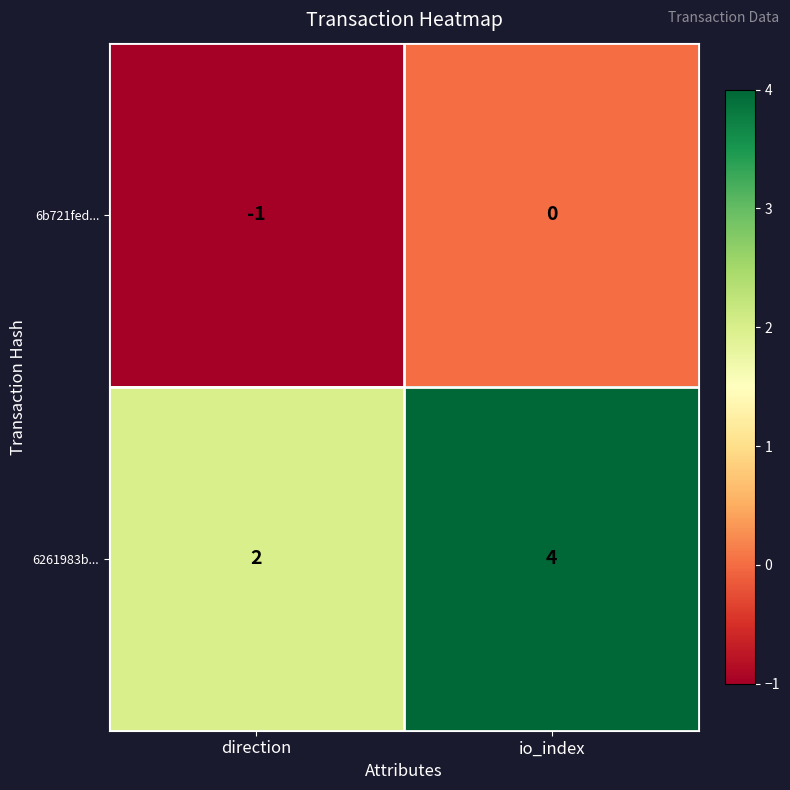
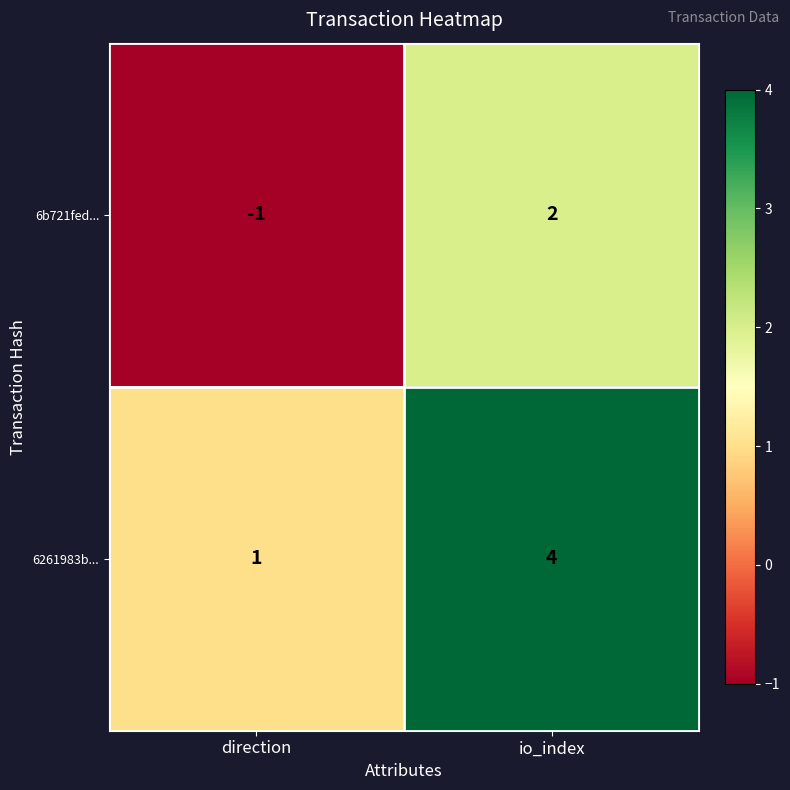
6b721fed..., io_index: 0 -> 2
6261983b..., direction: 2 -> 1
